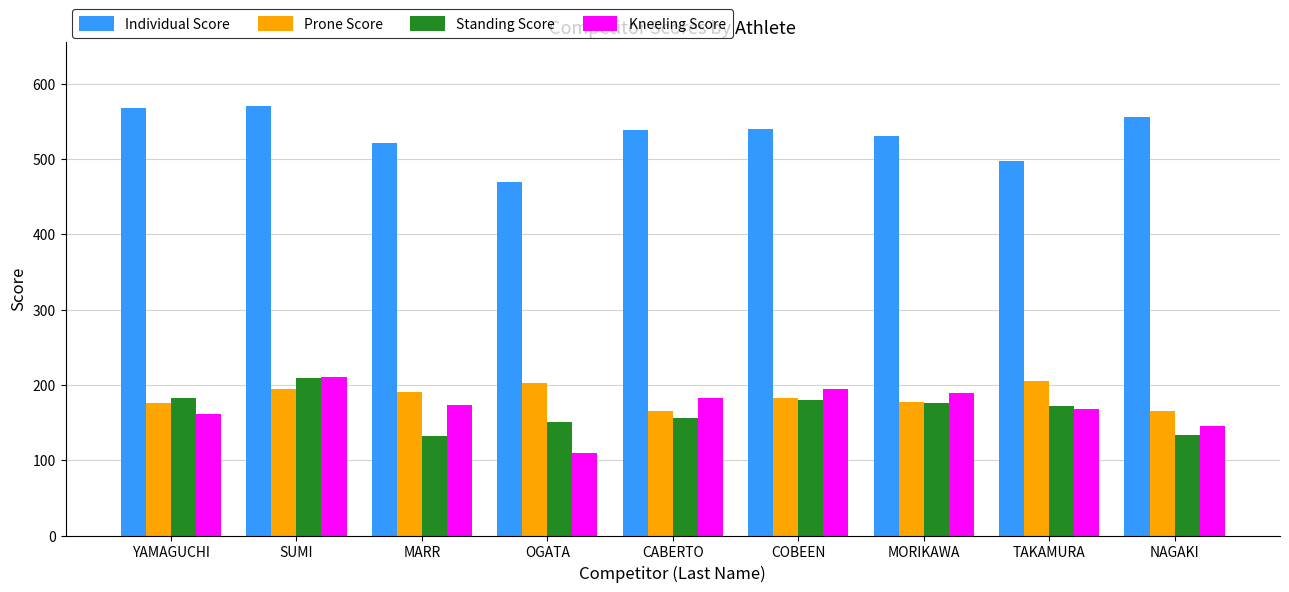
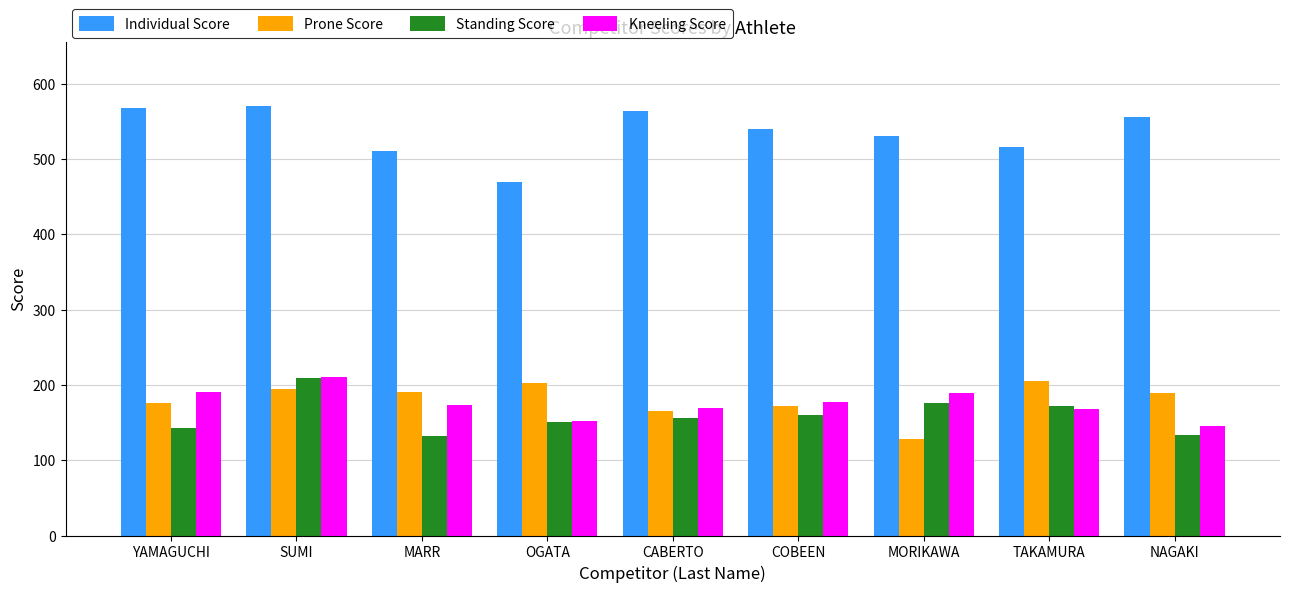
Standing Score, YAMAGUCHI: 180 -> 140
Kneeling Score, YAMAGUCHI: 160 -> 190
Individual Score, MARR: 520 -> 510
Kneeling Score, OGATA: 110 -> 150
Individual Score, CABERTO: 540 -> 560
Kneeling Score, CABERTO: 180 -> 170
Prone Score, COBEEN: 180 -> 170
Standing Score, COBEEN: 180 -> 160
Kneeling Score, COBEEN: 190 -> 180
Prone Score, MORIKAWA: 180 -> 130
Individual Score, TAKAMURA: 500 -> 520
Prone Score, NAGAKI: 170 -> 190
